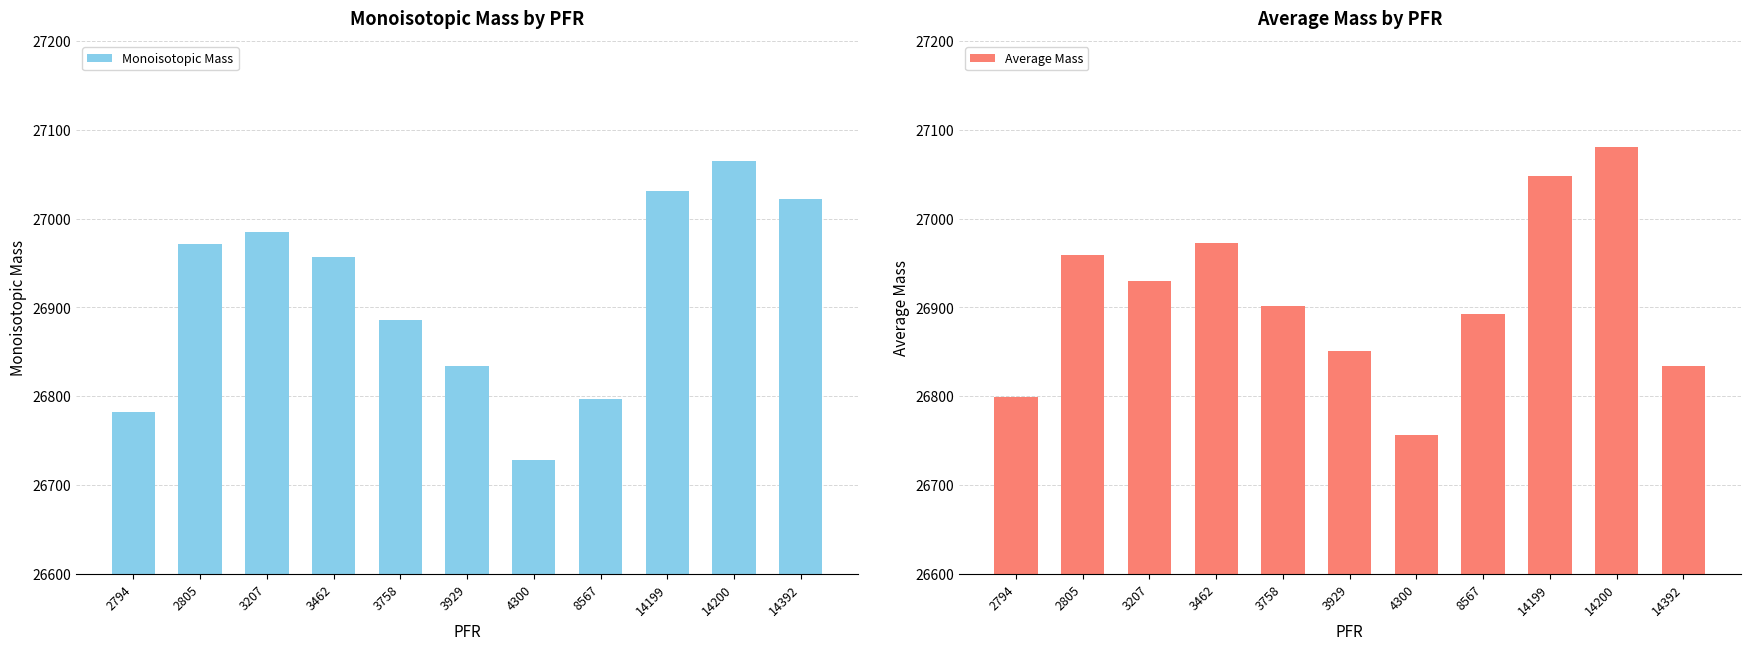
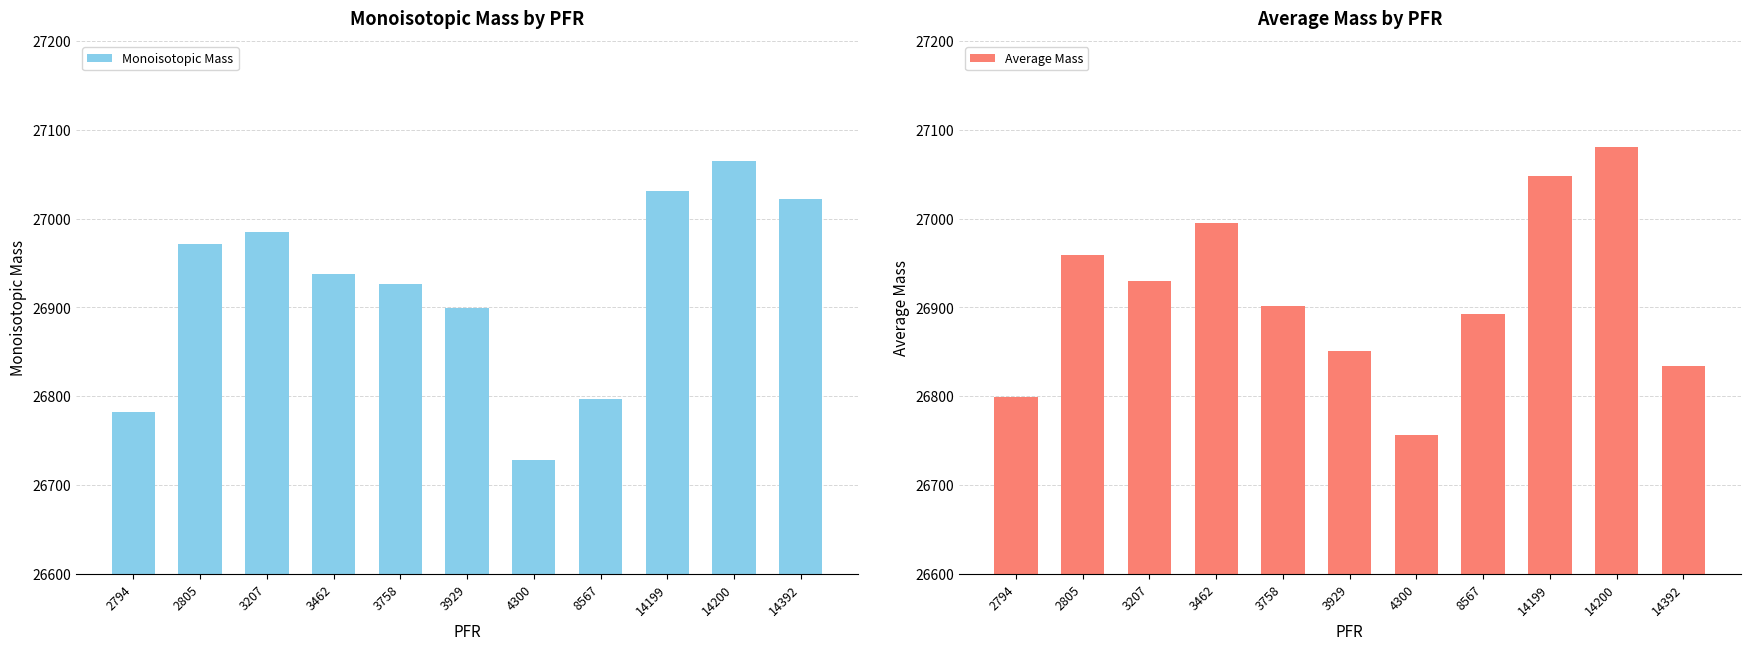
Monoisotopic Mass by PFR, 3462: 26960 -> 26940
Monoisotopic Mass by PFR, 3758: 26890 -> 26930
Monoisotopic Mass by PFR, 3929: 26830 -> 26900
Average Mass by PFR, 3462: 26970 -> 27000
